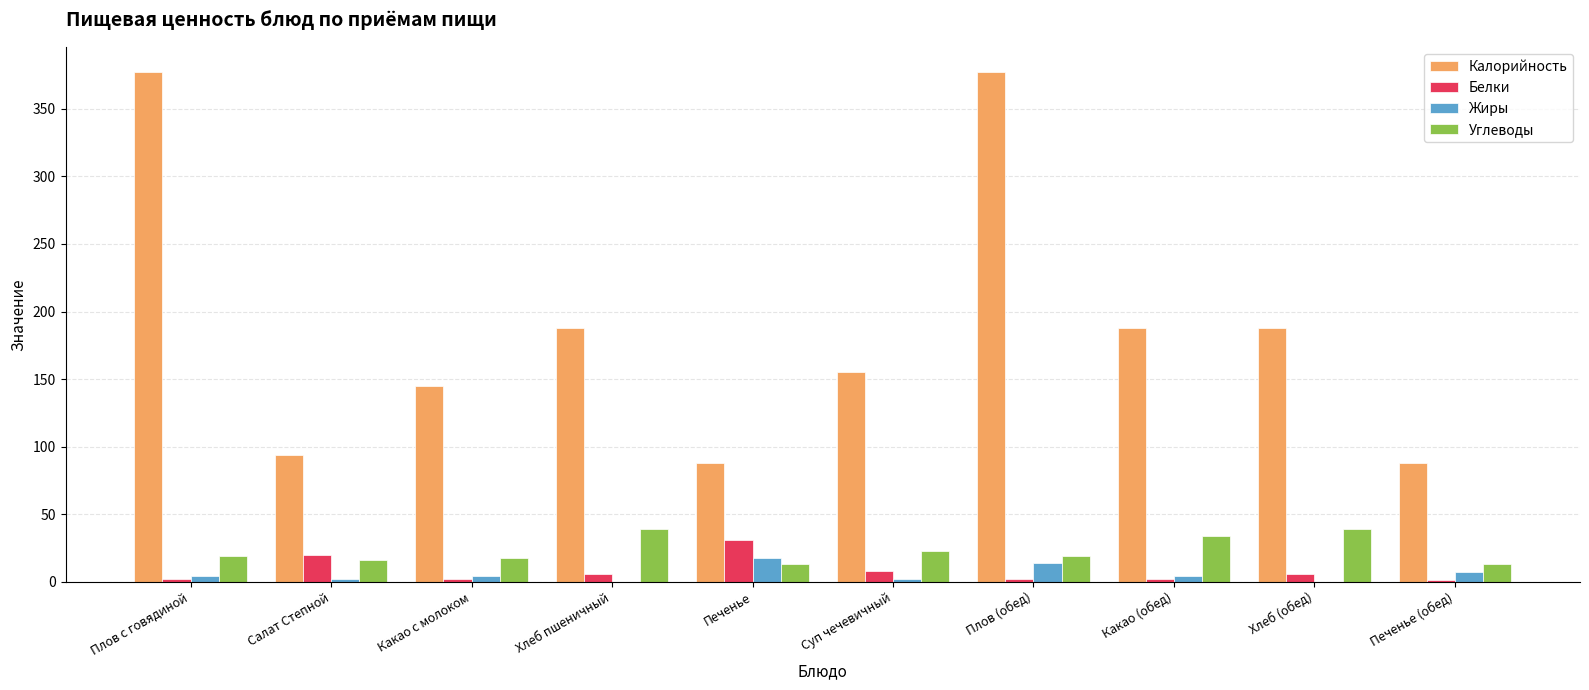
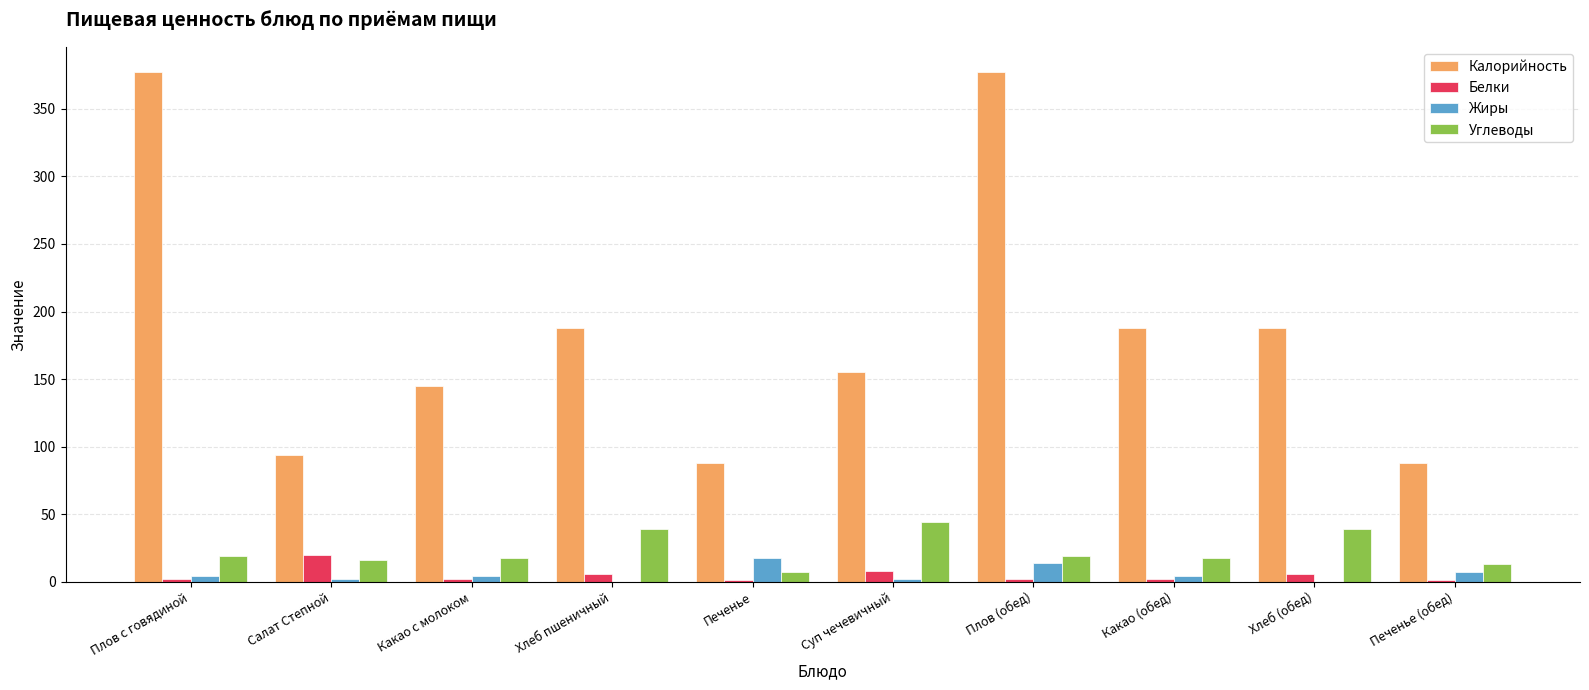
Белки, Печенье: 31 -> 1
Углеводы, Печенье: 13 -> 7
Углеводы, Суп чечевичный: 23 -> 44
Углеводы, Какао (обед): 34 -> 18
